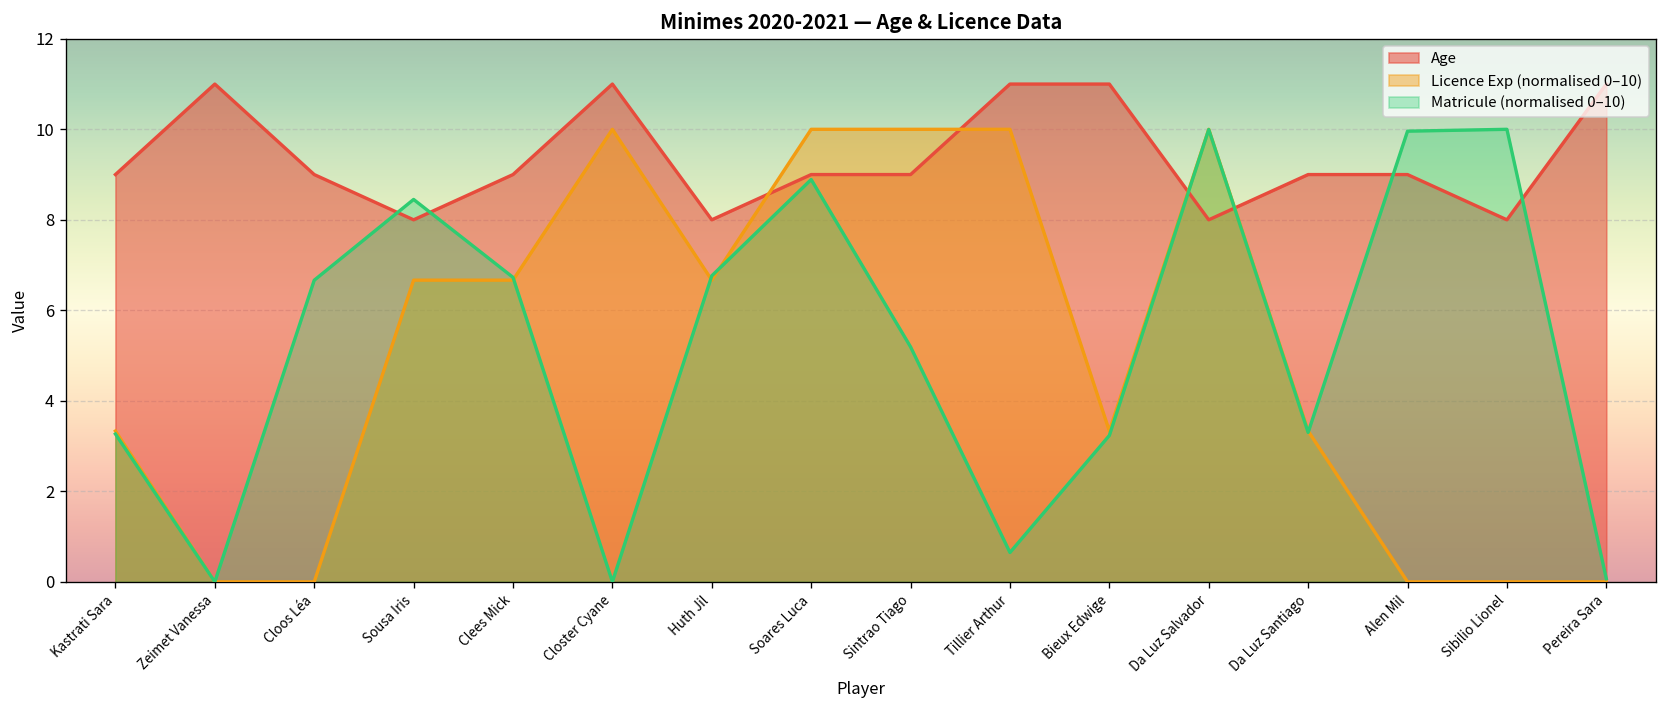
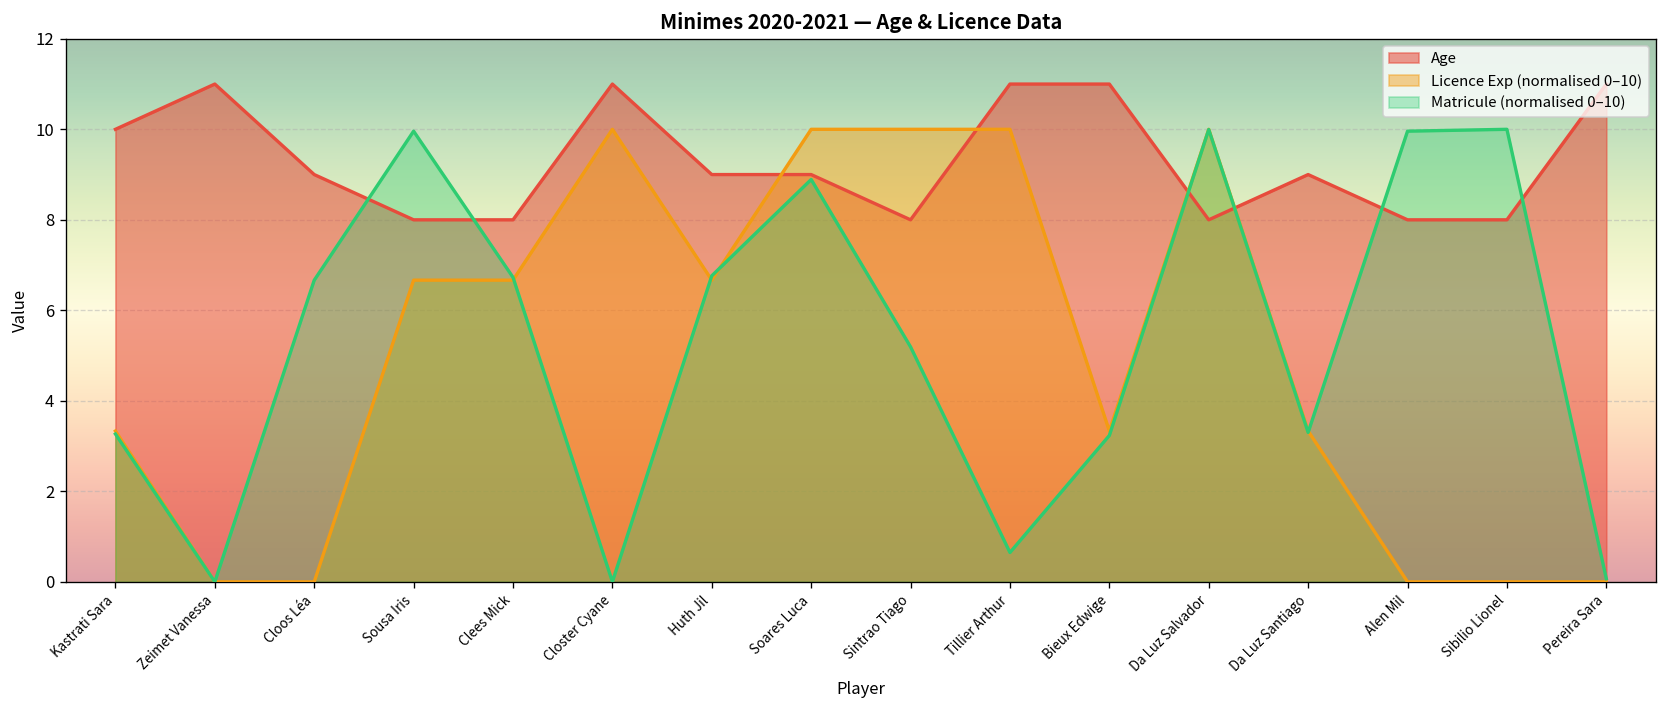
Age, Kastrati Sara: 9 -> 10
Matricule (normalised 0–10), Sousa Iris: 8.5 -> 10.0
Age, Clees Mick: 9 -> 8
Age, Huth Jil: 8 -> 9
Age, Sintrao Tiago: 9 -> 8
Age, Alen Mil: 9 -> 8
